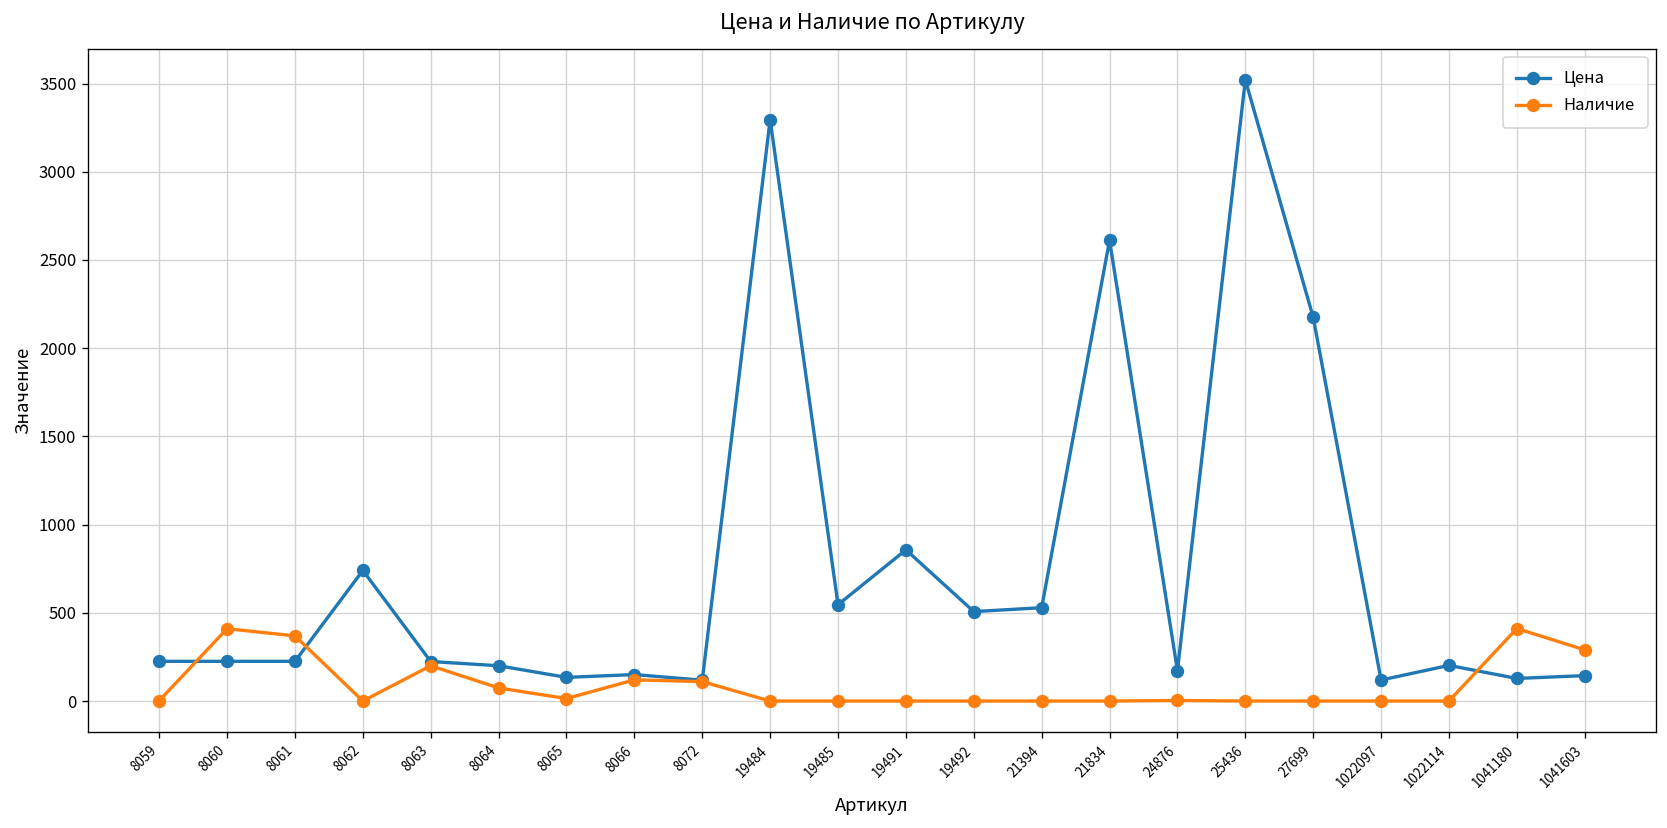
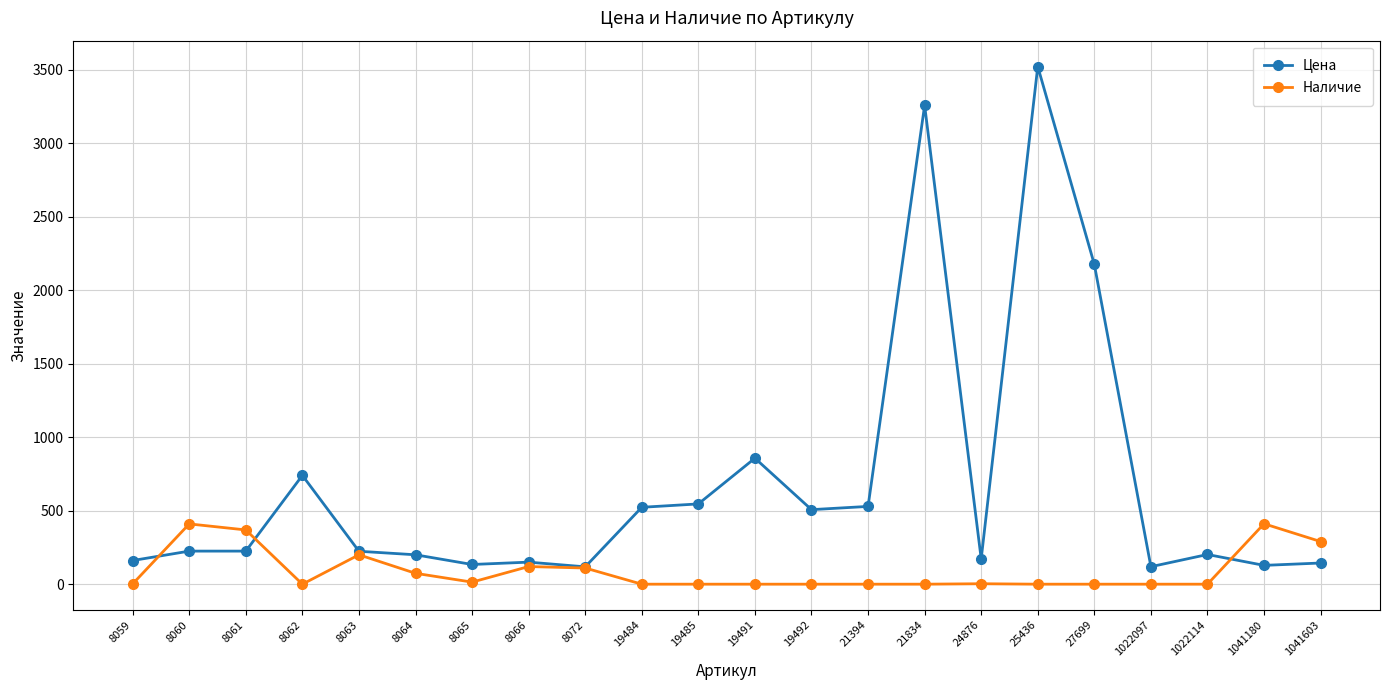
Цена, 8059: 230 -> 160
Цена, 19484: 3300 -> 520
Цена, 21834: 2610 -> 3260
